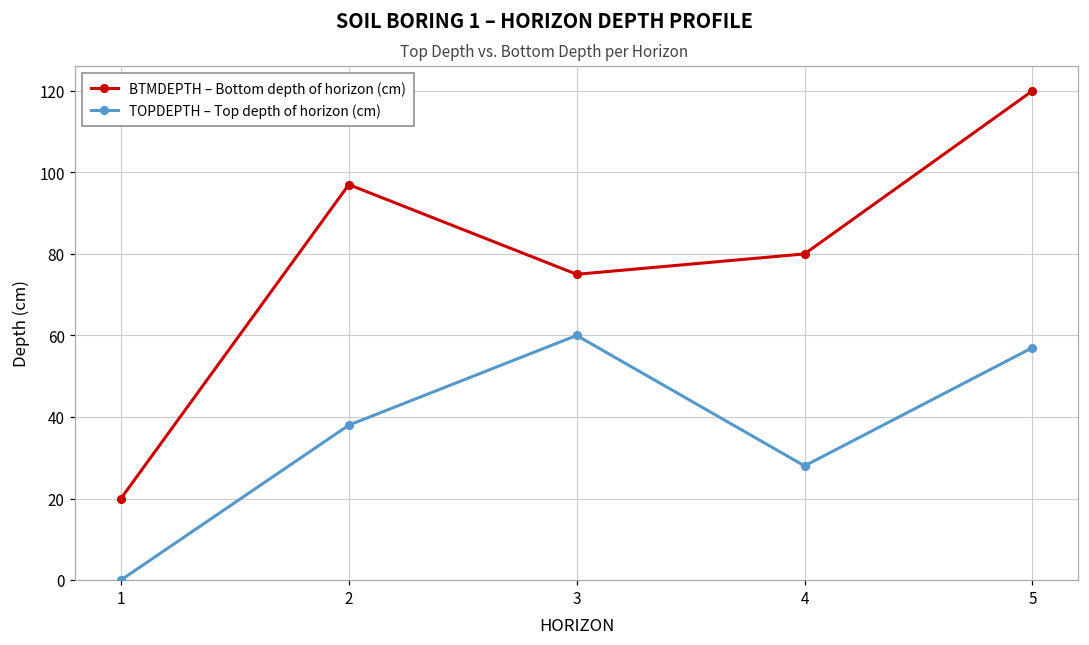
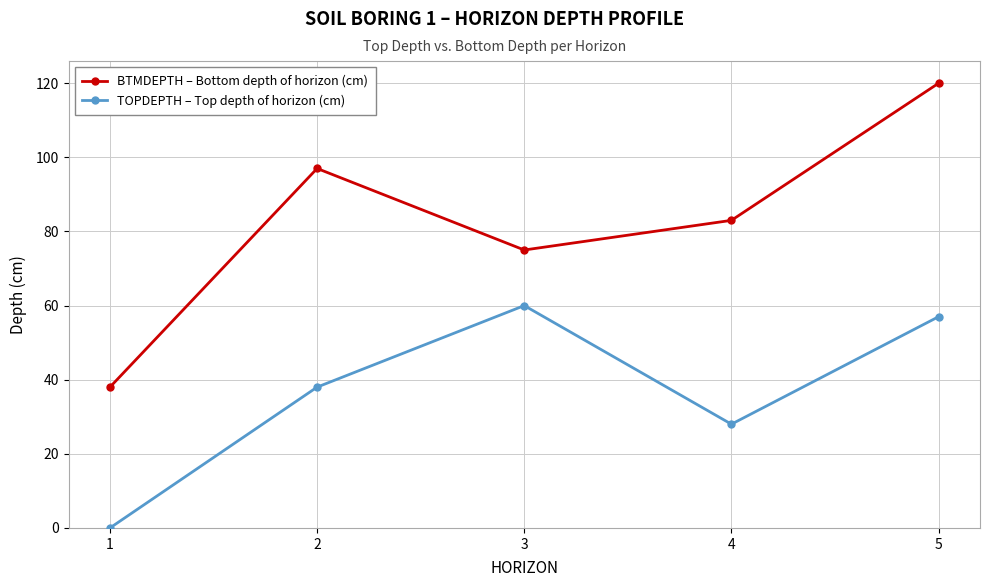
BTMDEPTH – Bottom depth of horizon (cm), 1: 20 -> 38
BTMDEPTH – Bottom depth of horizon (cm), 4: 80 -> 83
